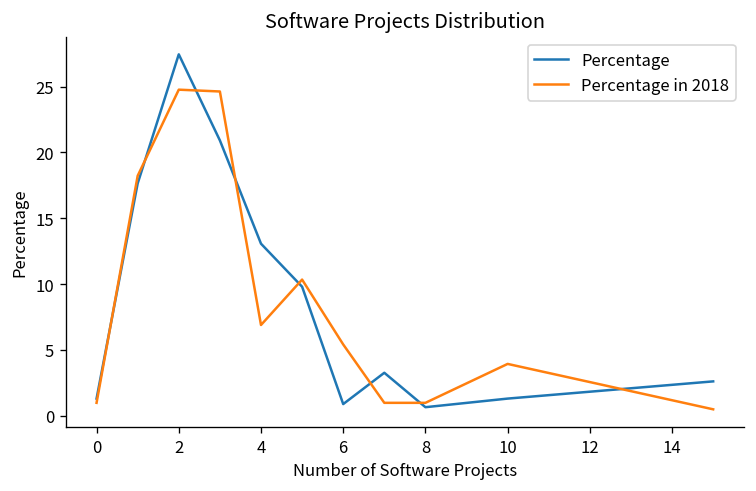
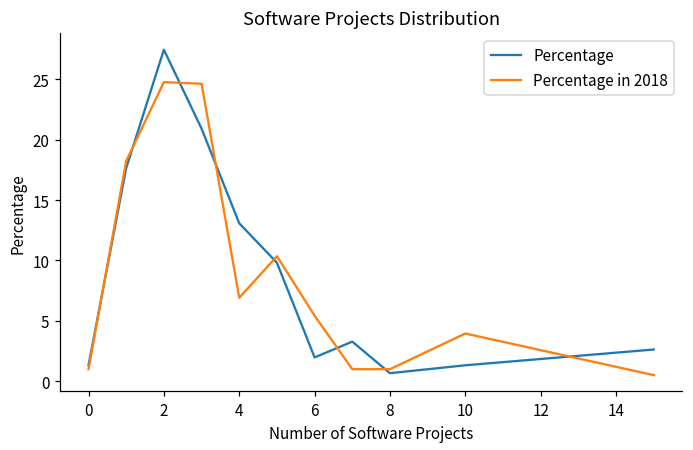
Percentage, 6: 0.9 -> 2.0
